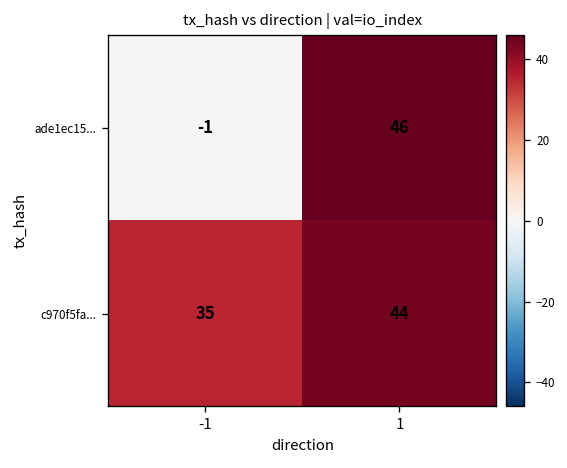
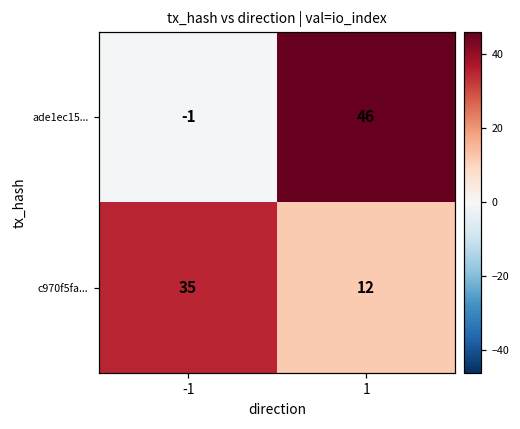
c970f5fa..., 1: 44 -> 12
